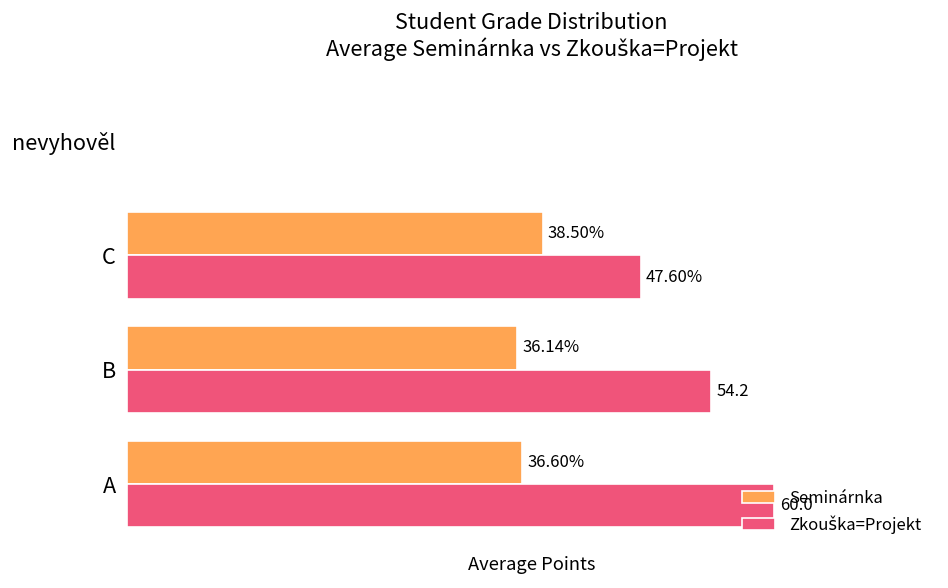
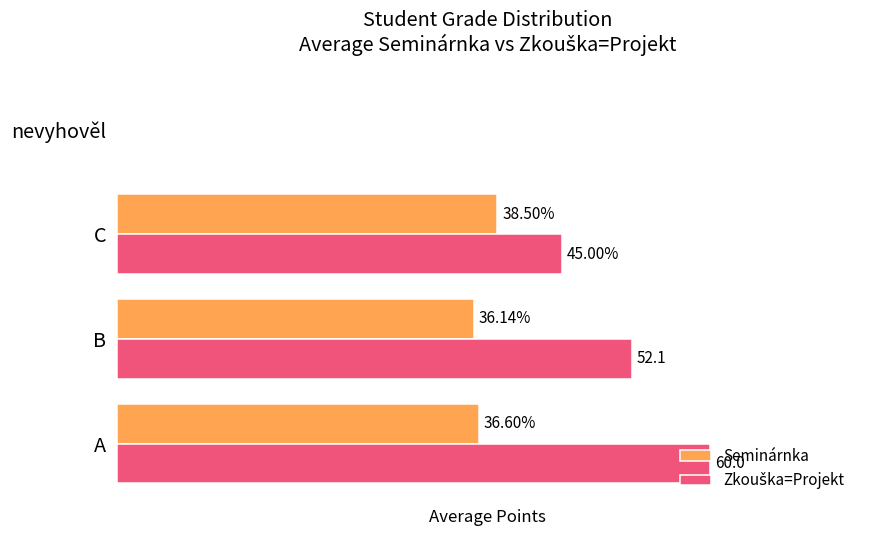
Zkouška=Projekt, C: 47.60% -> 45.00%
Zkouška=Projekt, B: 54.2 -> 52.1
